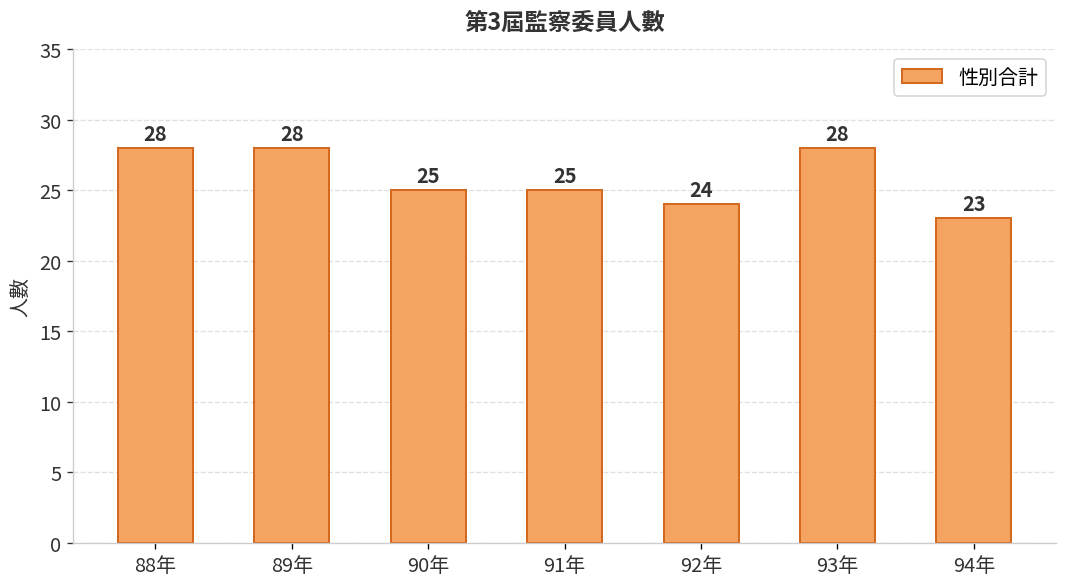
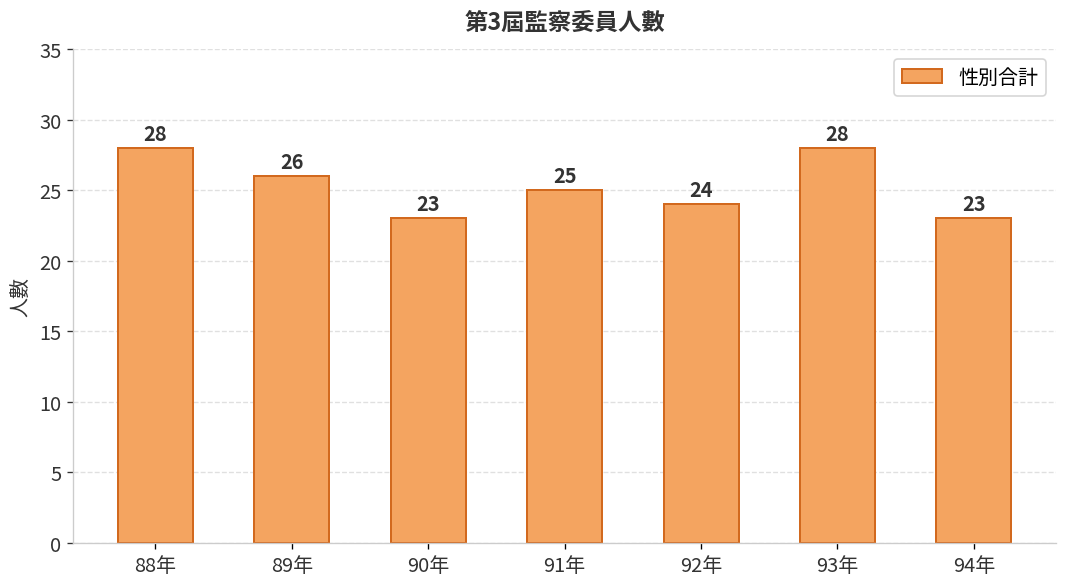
89年: 28 -> 26
90年: 25 -> 23
